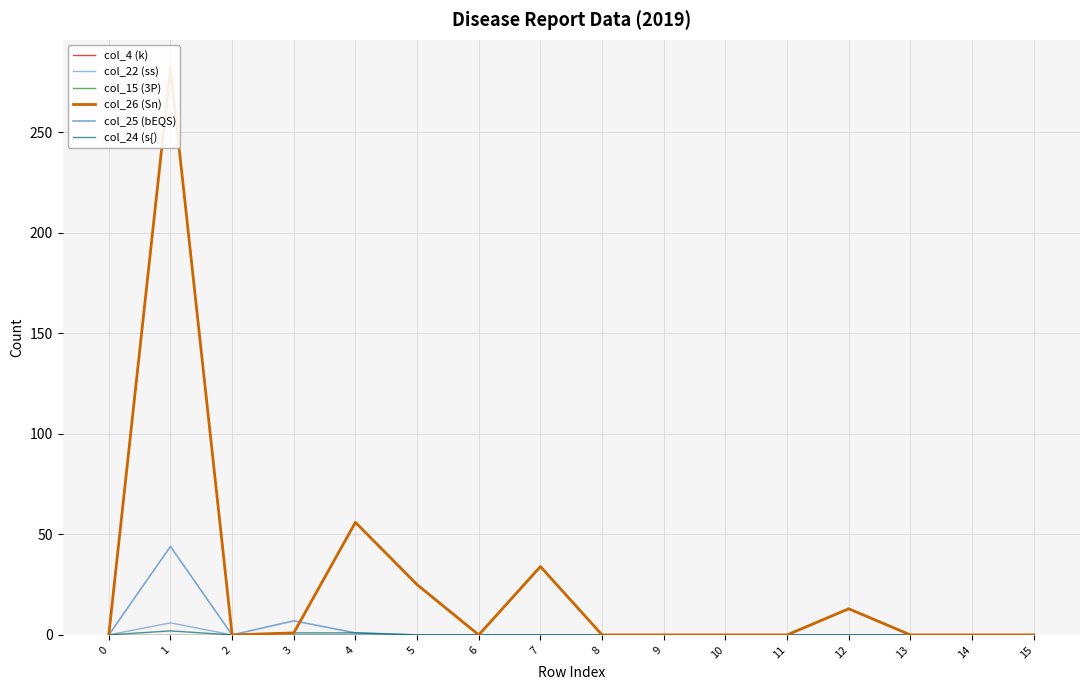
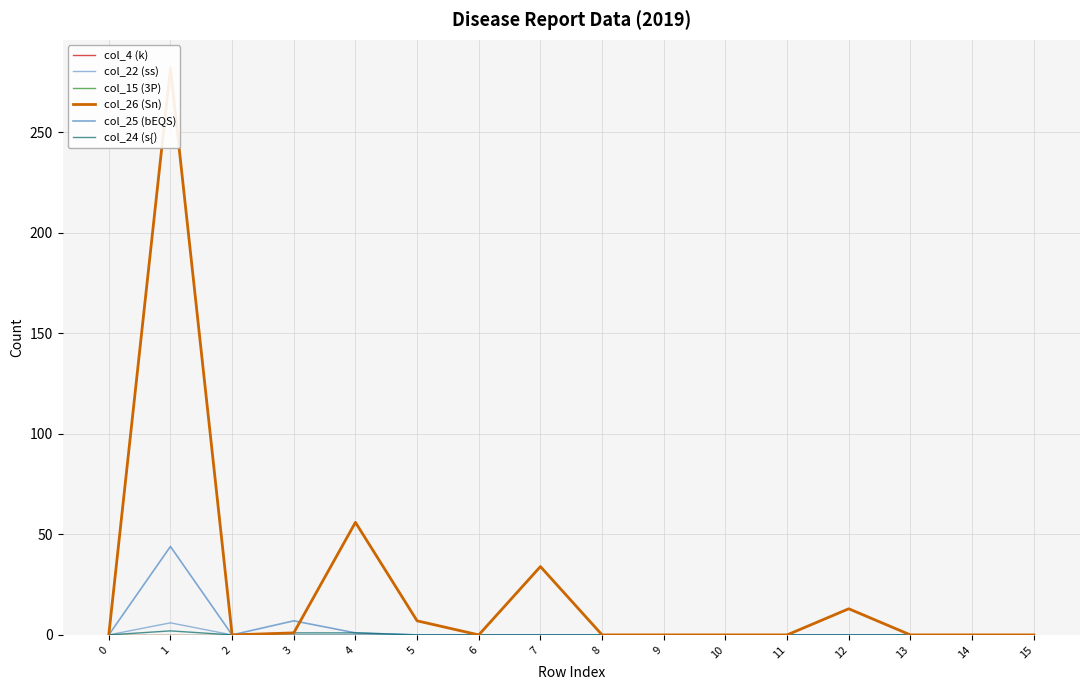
col_26 (Sn), 5: 25 -> 7
